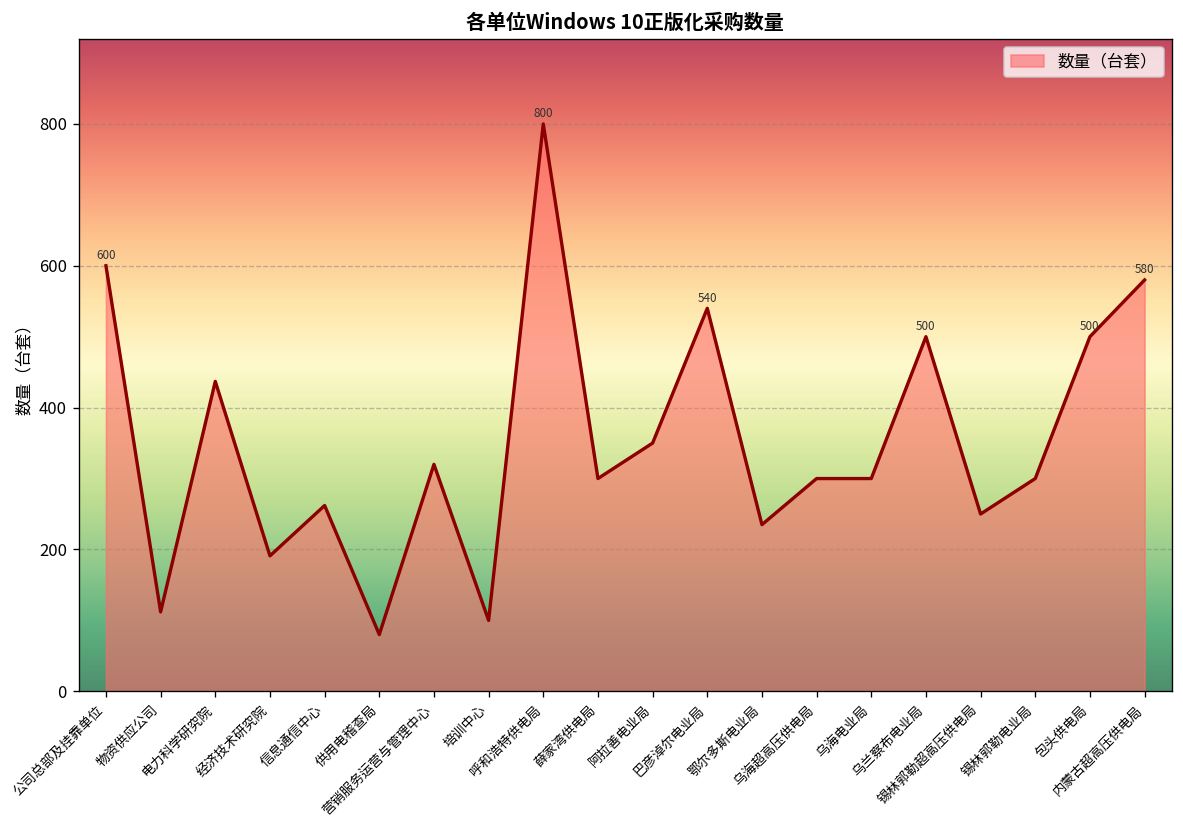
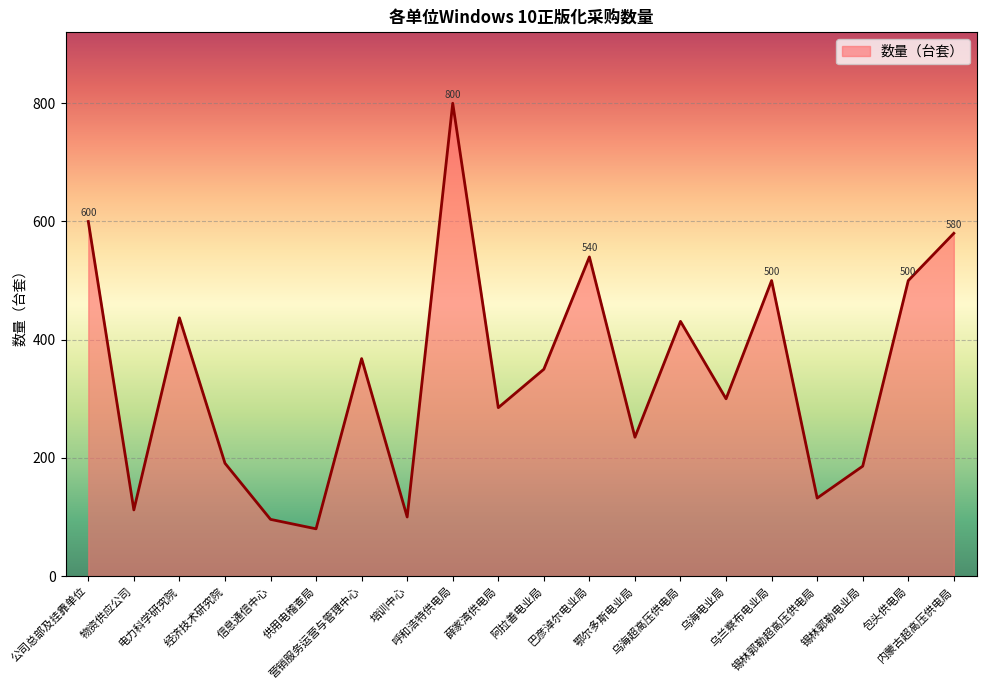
信息通信中心: 260 -> 100
营销服务运营与管理中心: 320 -> 370
薛家湾供电局: 300 -> 290
乌海超高压供电局: 300 -> 430
锡林郭勒超高压供电局: 250 -> 130
锡林郭勒电业局: 300 -> 190
